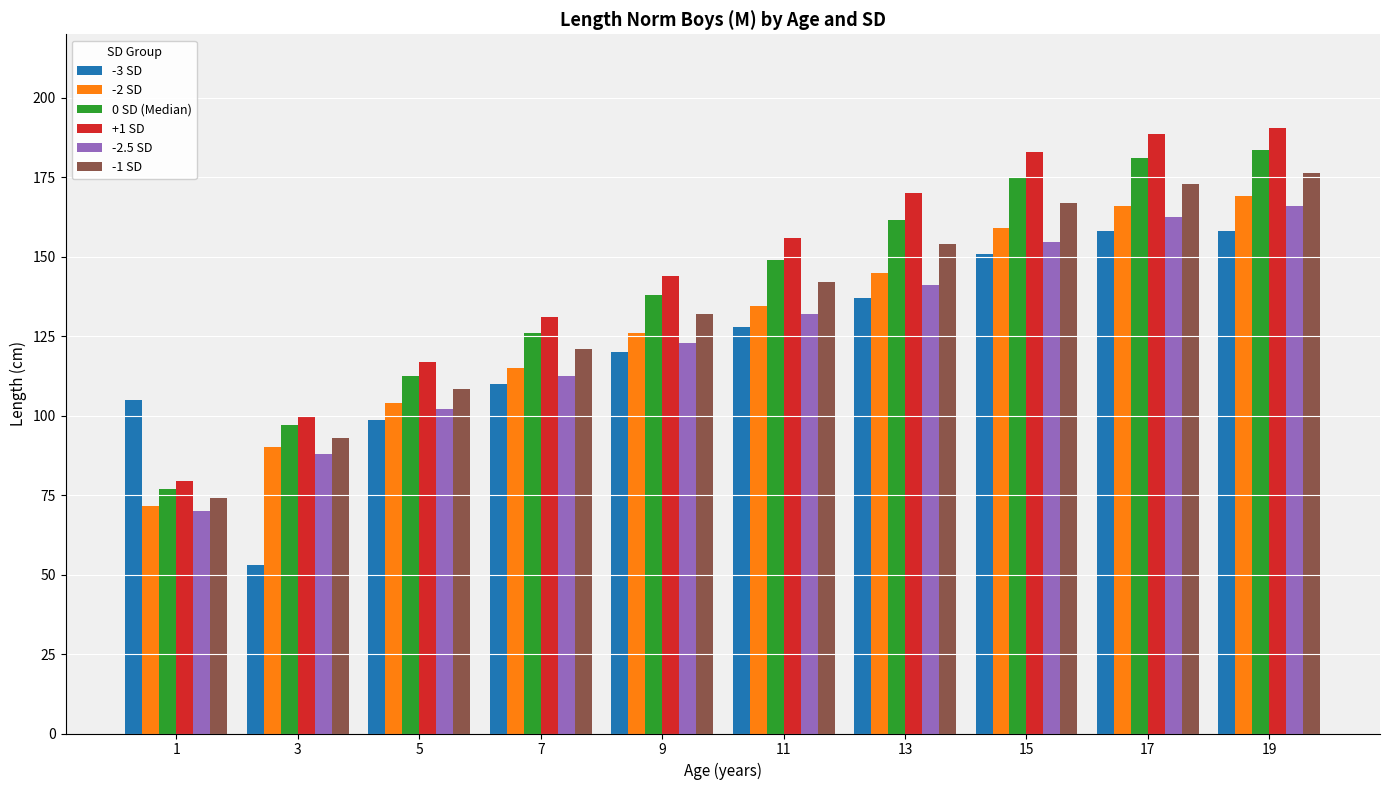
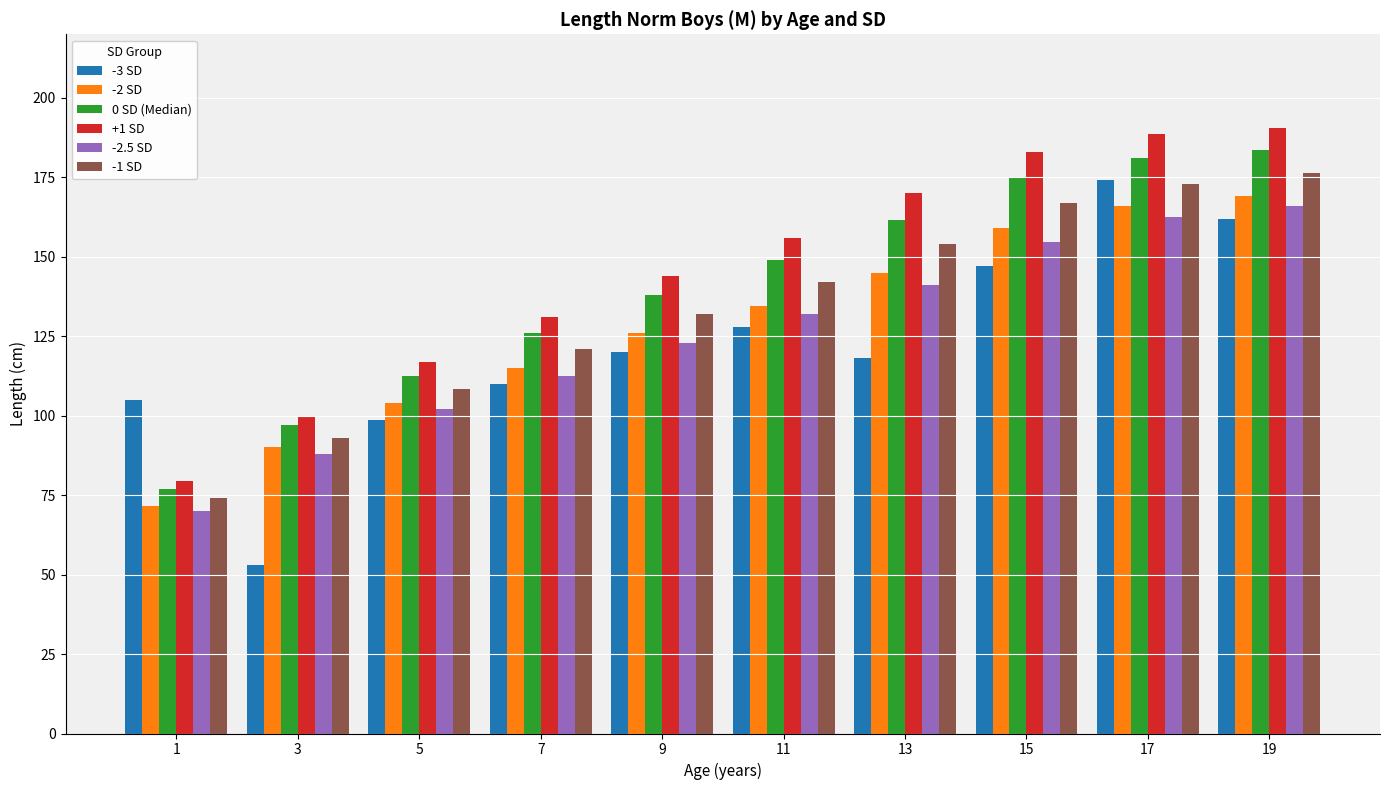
-3 SD, 13: 137 -> 118
-3 SD, 15: 151 -> 147
-3 SD, 17: 158 -> 174
-3 SD, 19: 158 -> 162
